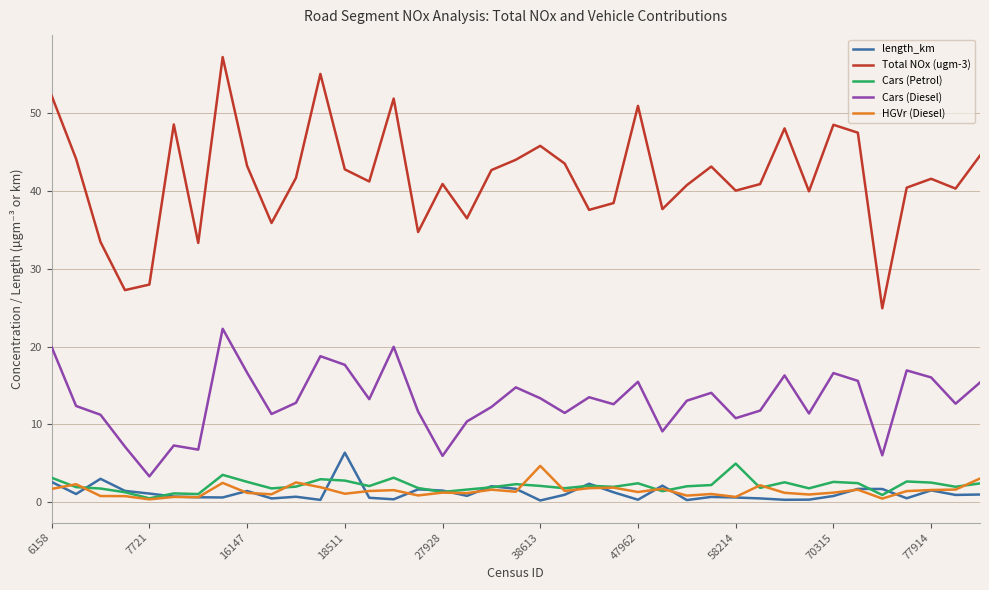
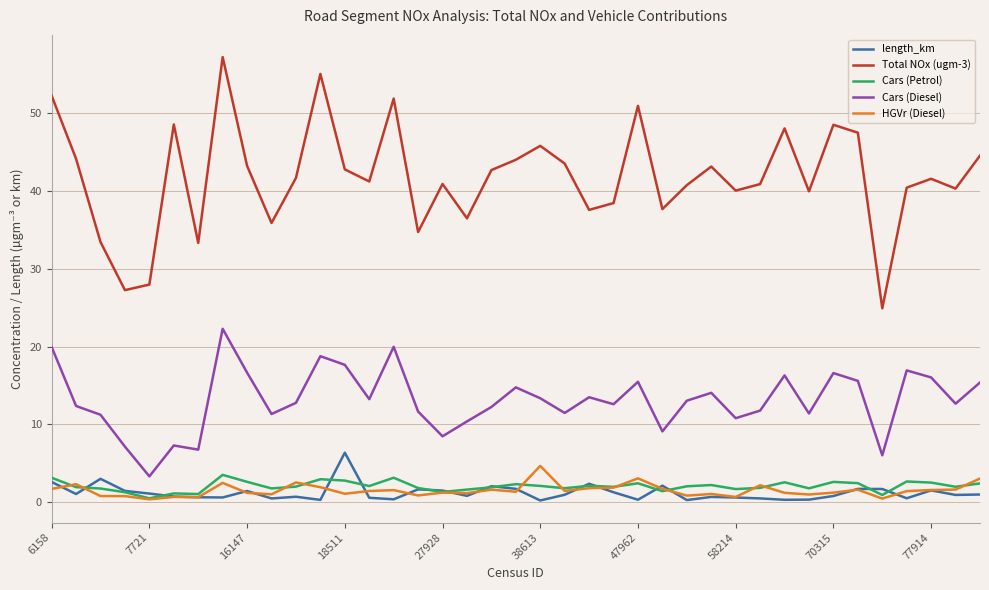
Cars (Diesel), 27928: 6 -> 8
HGVr (Diesel), 47962: 1 -> 3
Cars (Petrol), 58214: 5 -> 2
